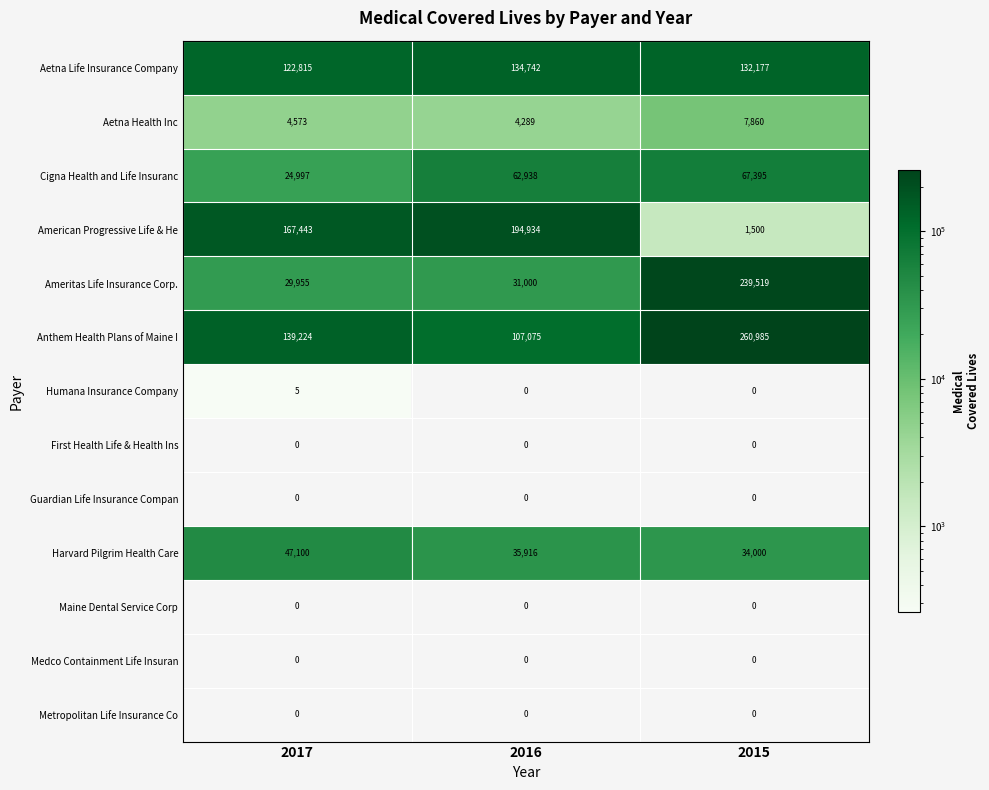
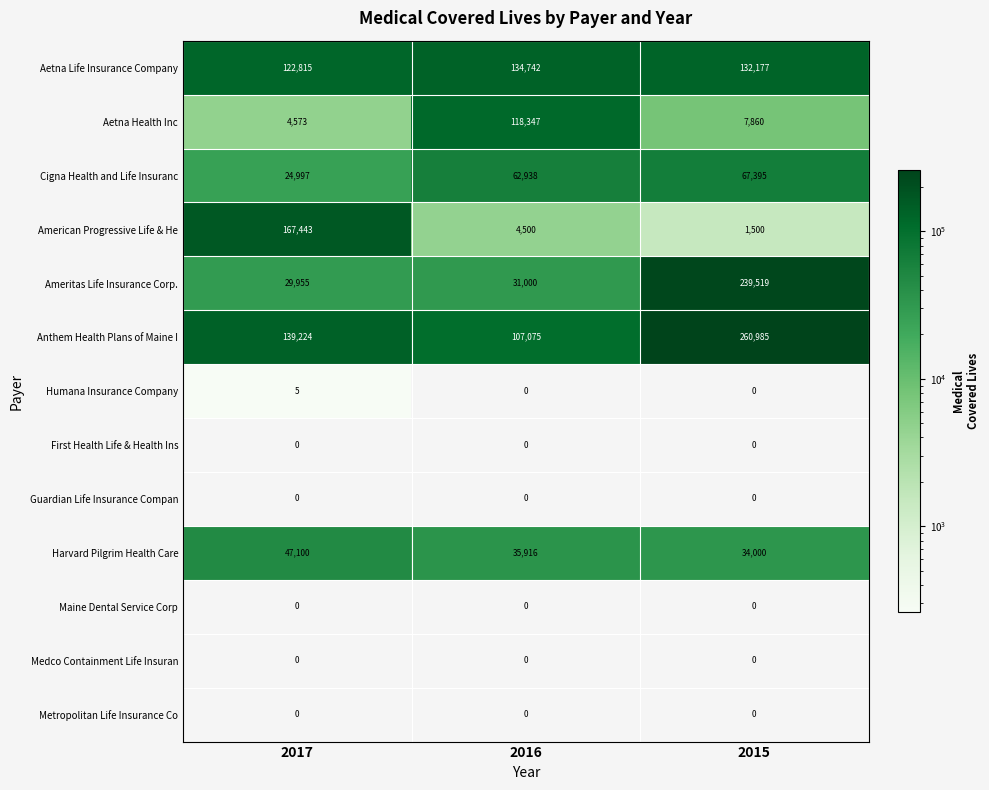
Aetna Health Inc, 2016: 4,289 -> 118,347
American Progressive Life & He, 2016: 194,934 -> 4,500
